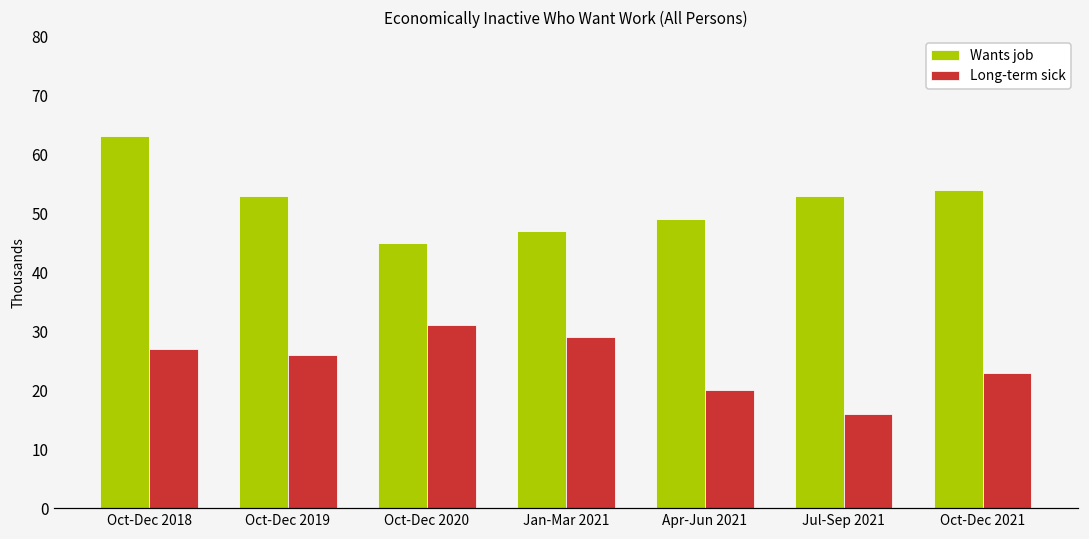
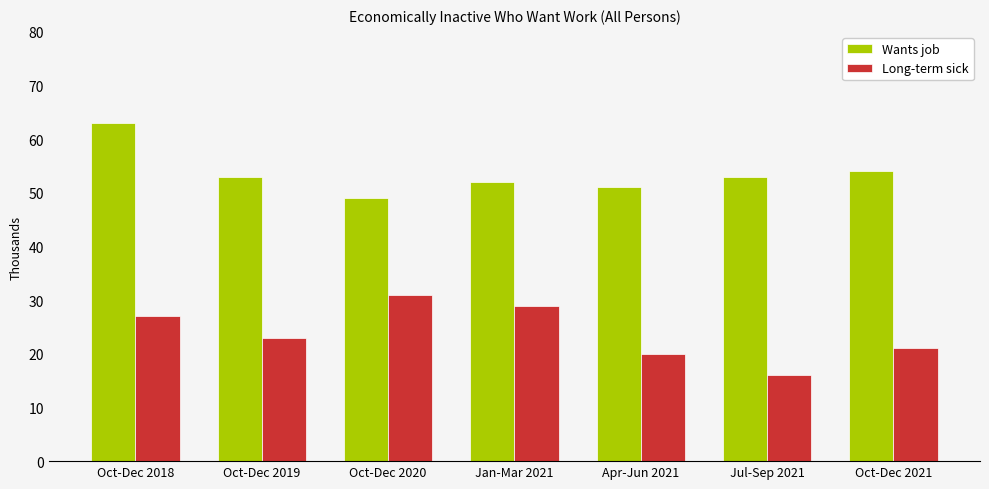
Long-term sick, Oct-Dec 2019: 26 -> 23
Wants job, Oct-Dec 2020: 45 -> 49
Wants job, Jan-Mar 2021: 47 -> 52
Wants job, Apr-Jun 2021: 49 -> 51
Long-term sick, Oct-Dec 2021: 23 -> 21
